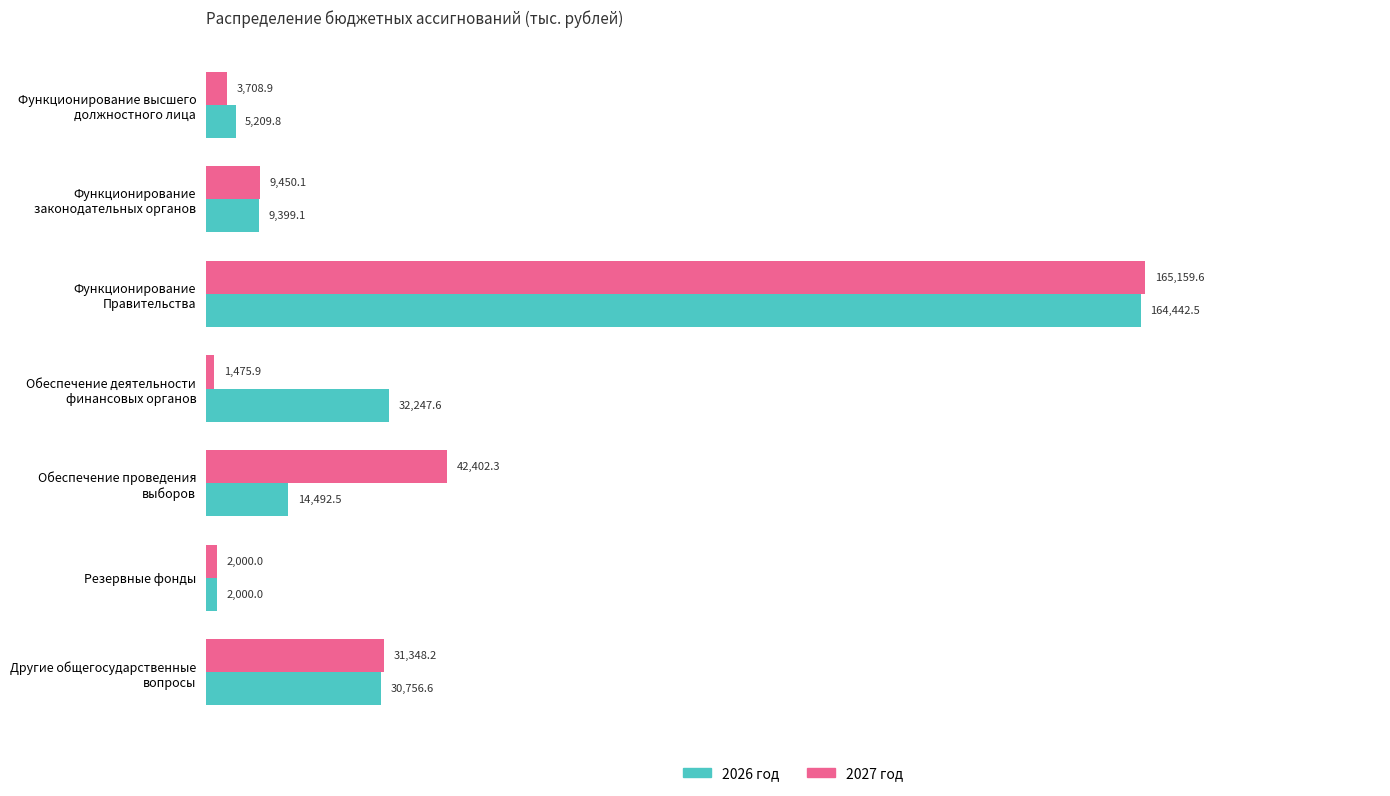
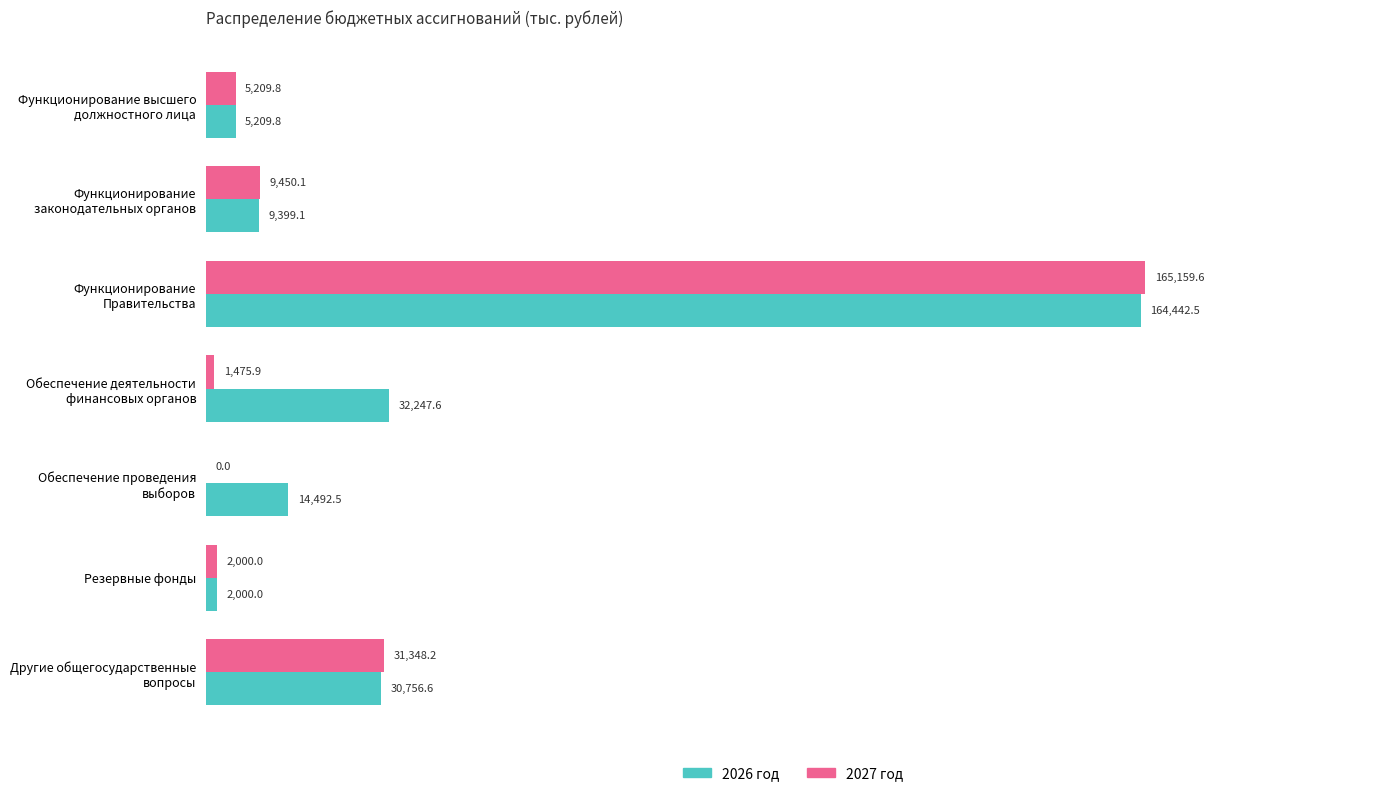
2027 год, Функционирование высшего должностного лица: 3,708.9 -> 5,209.8
2027 год, Обеспечение проведения выборов: 42,402.3 -> 0.0
